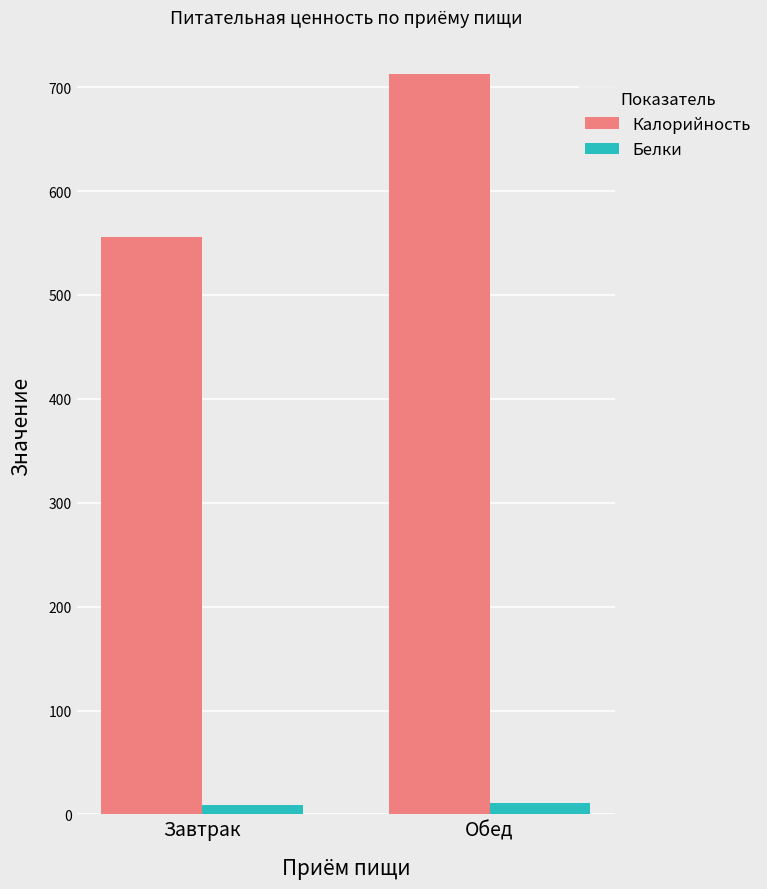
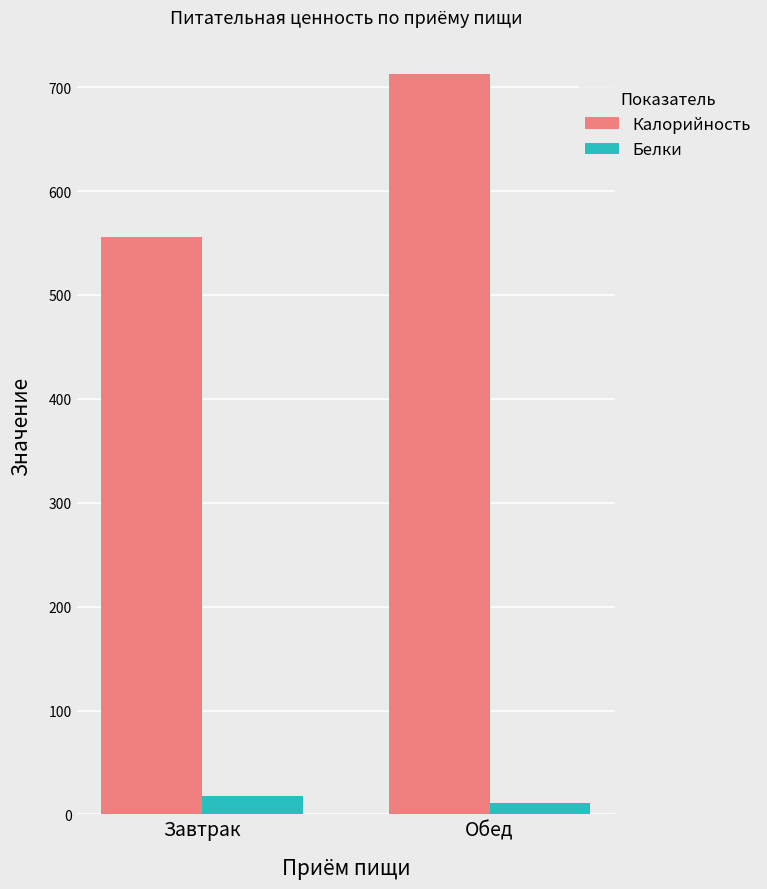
Белки, Завтрак: 10 -> 18
